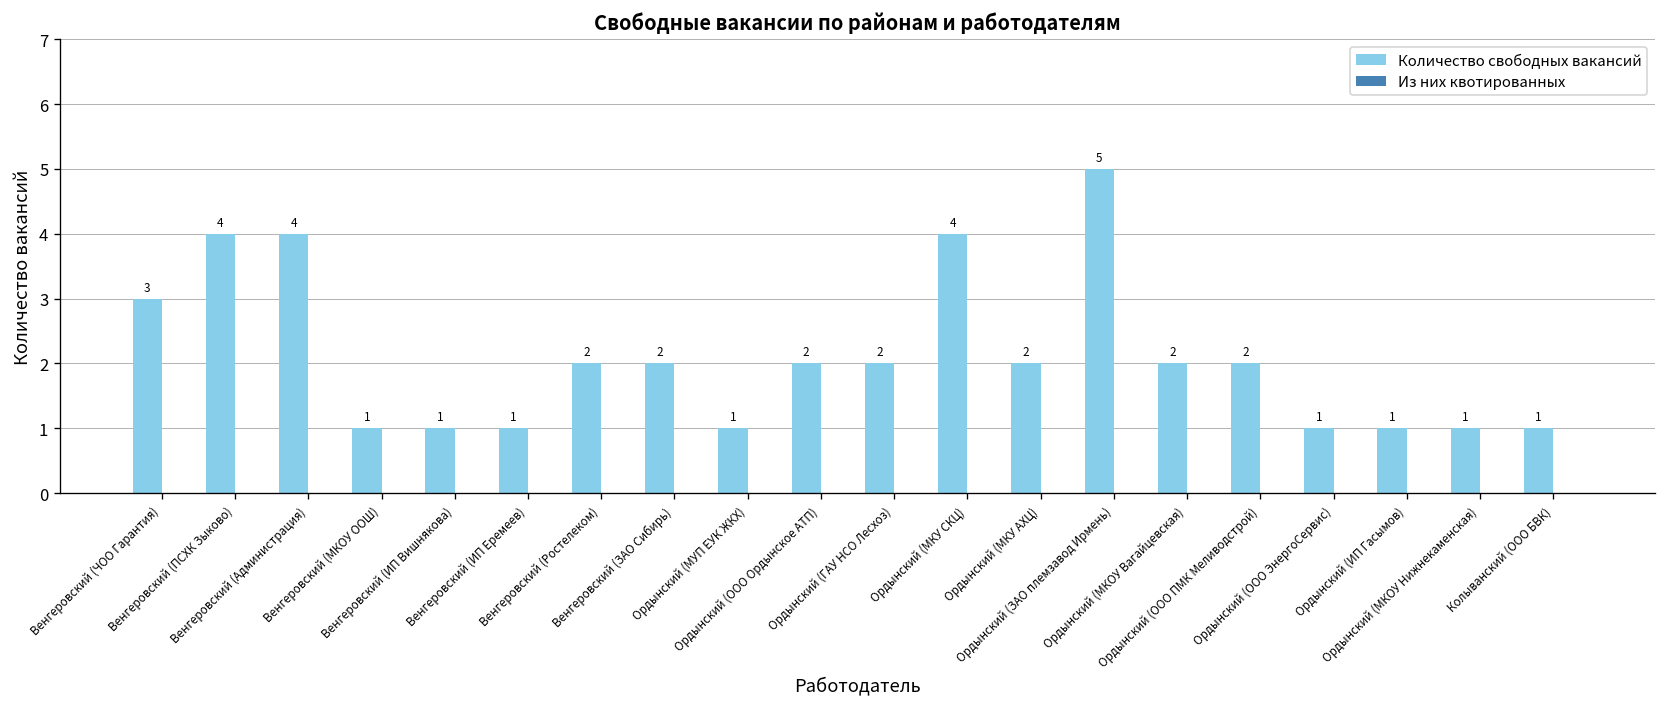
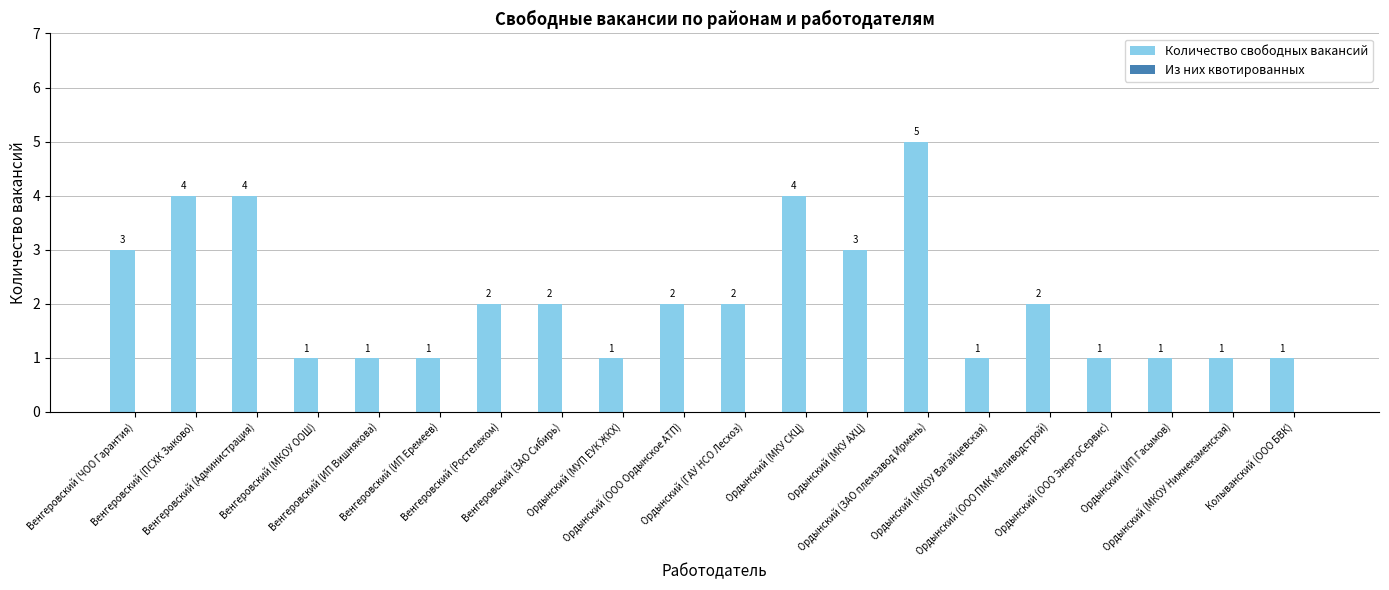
Количество свободных вакансий, Ордынский (МКУ АХЦ): 2 -> 3
Количество свободных вакансий, Ордынский (МКОУ Вагайцевская): 2 -> 1
